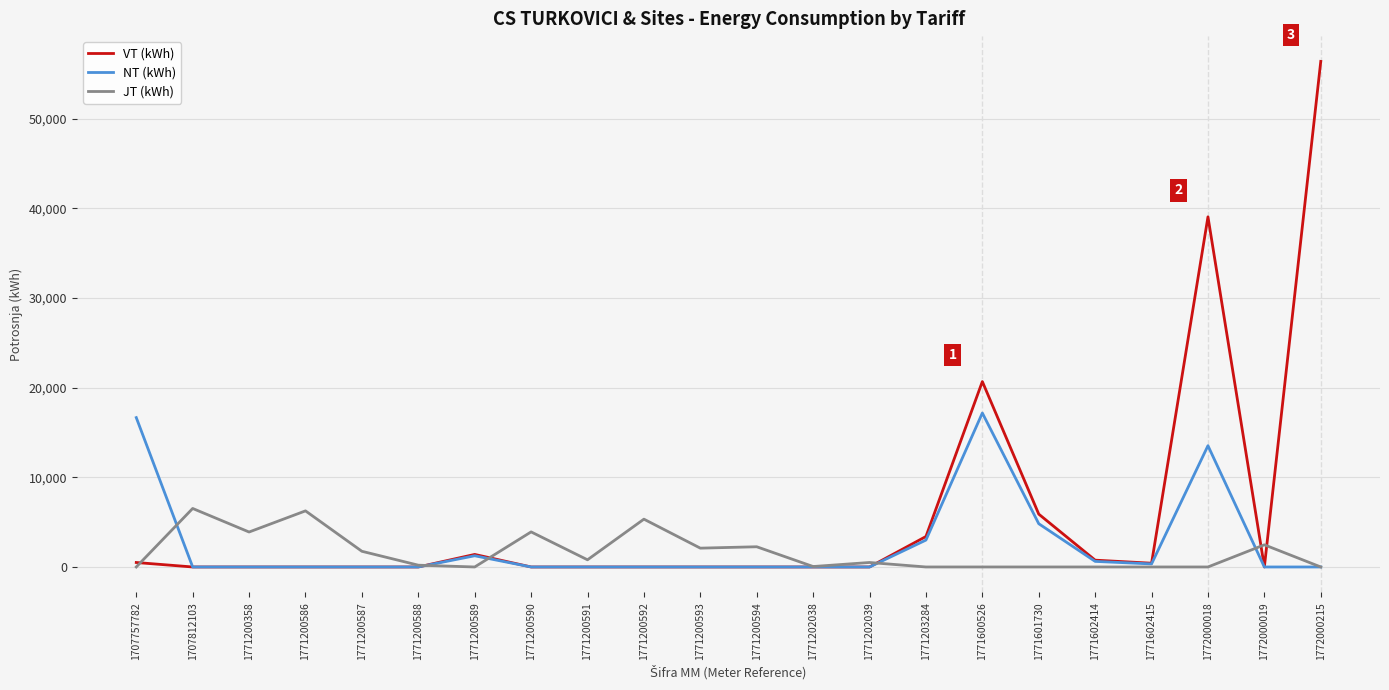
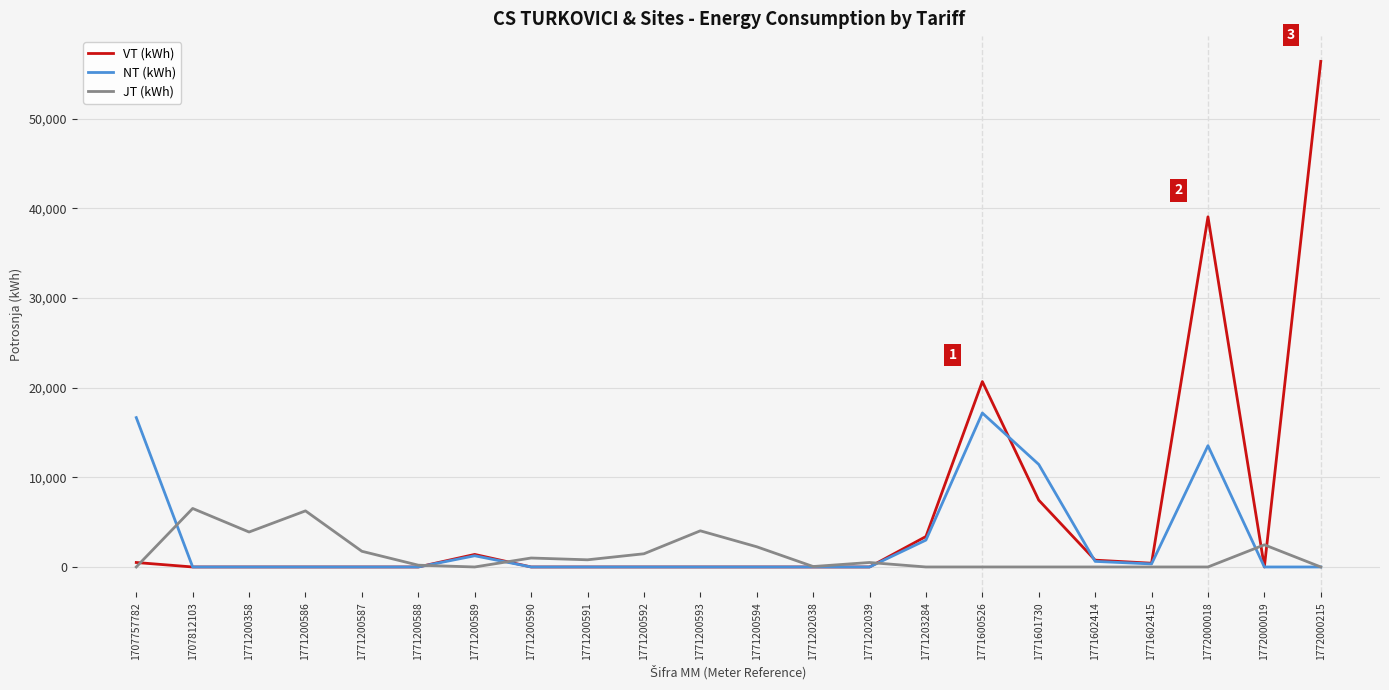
JT (kWh), 1771200590: 4,000 -> 1,000
JT (kWh), 1771200592: 5,000 -> 1,000
JT (kWh), 1771200593: 2,000 -> 4,000
VT (kWh), 1771601730: 6,000 -> 7,000
NT (kWh), 1771601730: 5,000 -> 11,000
